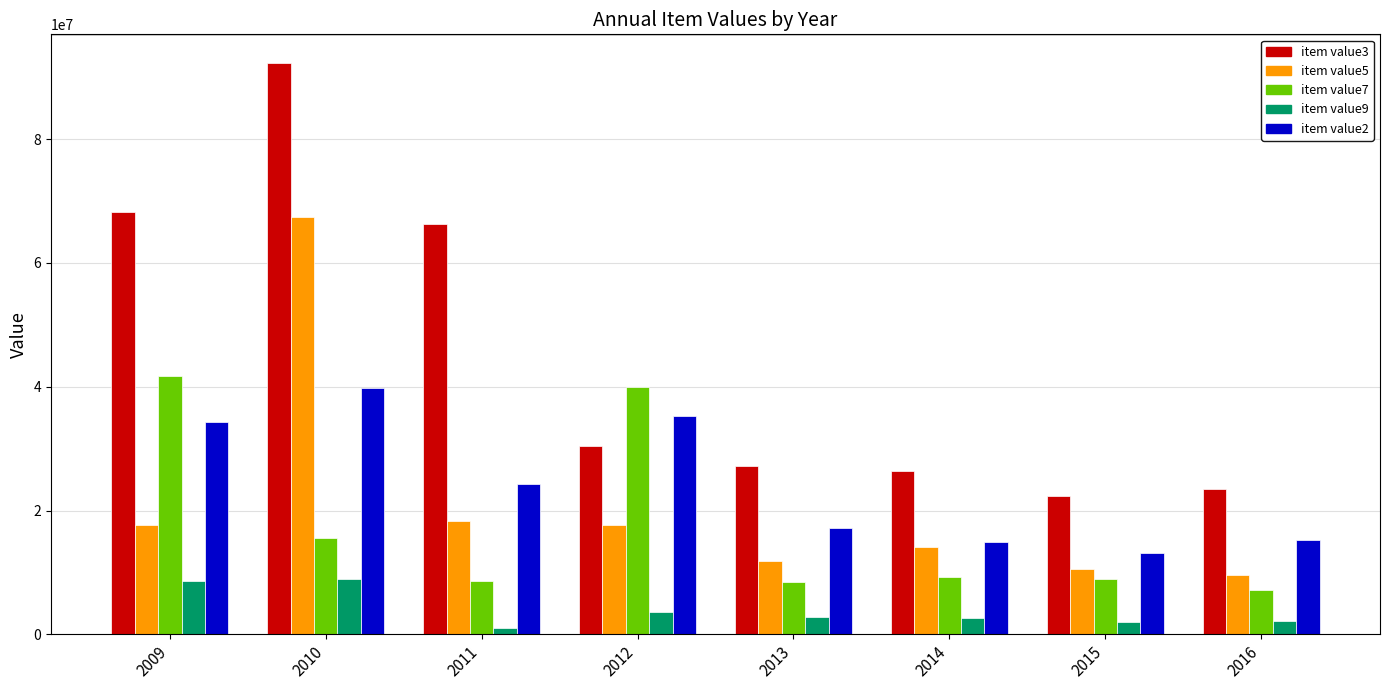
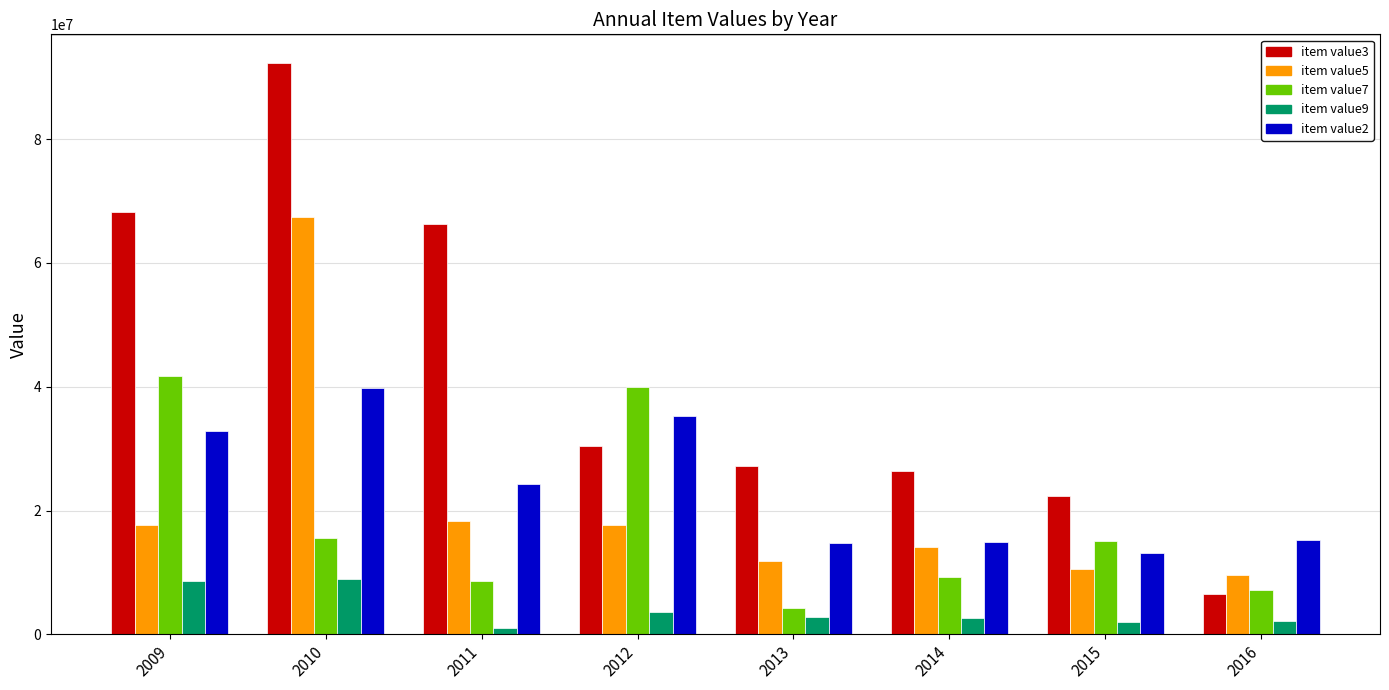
item value2, 2009: 34000000 -> 33000000
item value7, 2013: 9000000 -> 4000000
item value2, 2013: 17000000 -> 15000000
item value7, 2015: 9000000 -> 15000000
item value3, 2016: 24000000 -> 7000000
